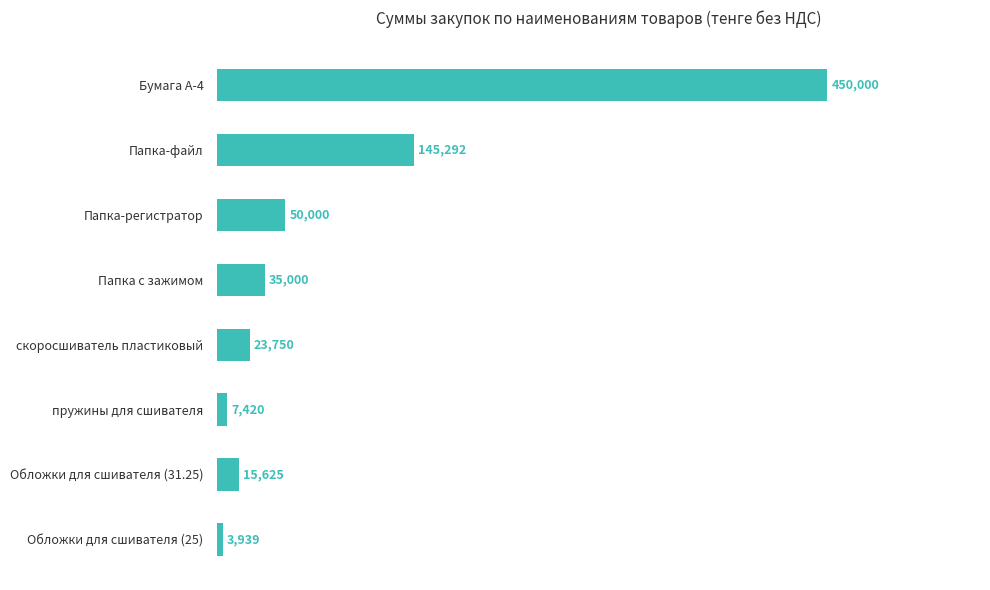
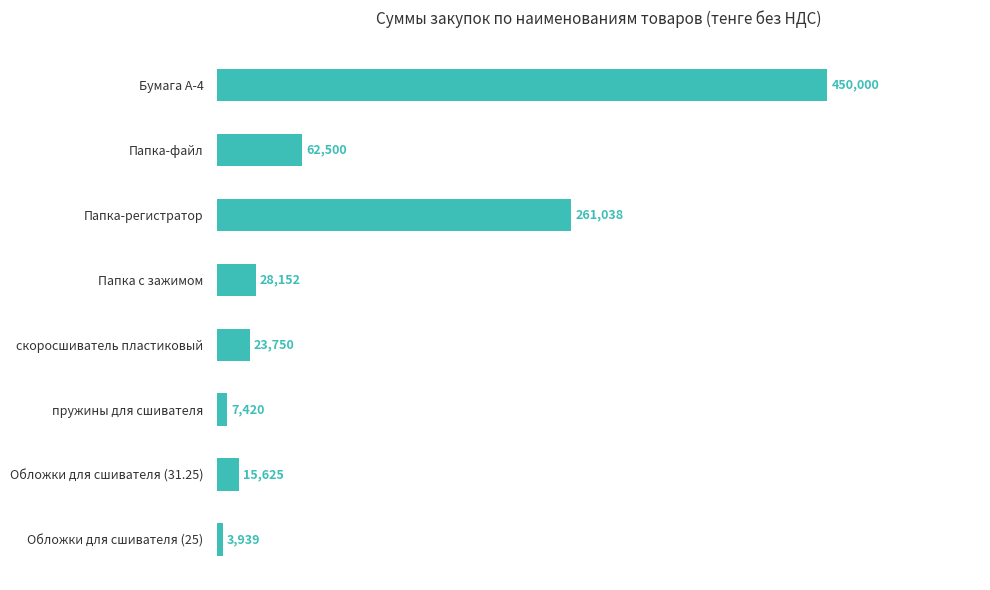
Папка-файл: 145,292 -> 62,500
Папка-регистратор: 50,000 -> 261,038
Папка с зажимом: 35,000 -> 28,152
